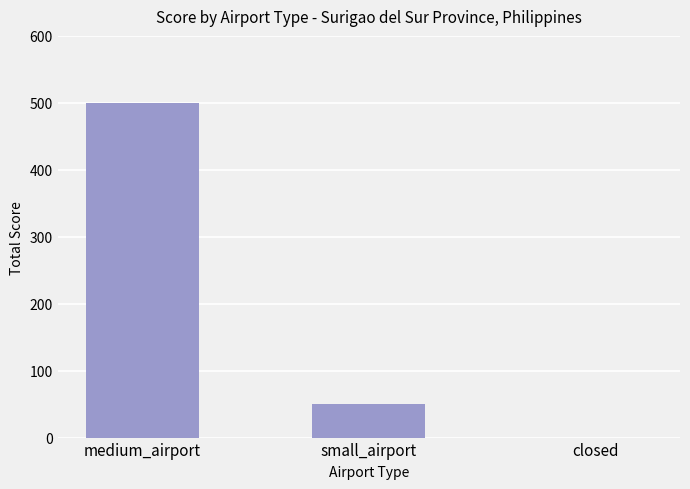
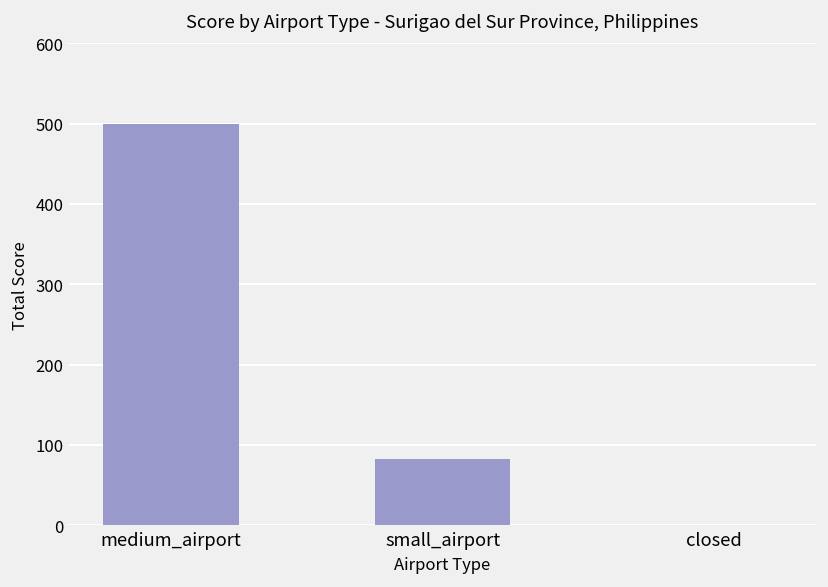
small_airport: 50 -> 80
